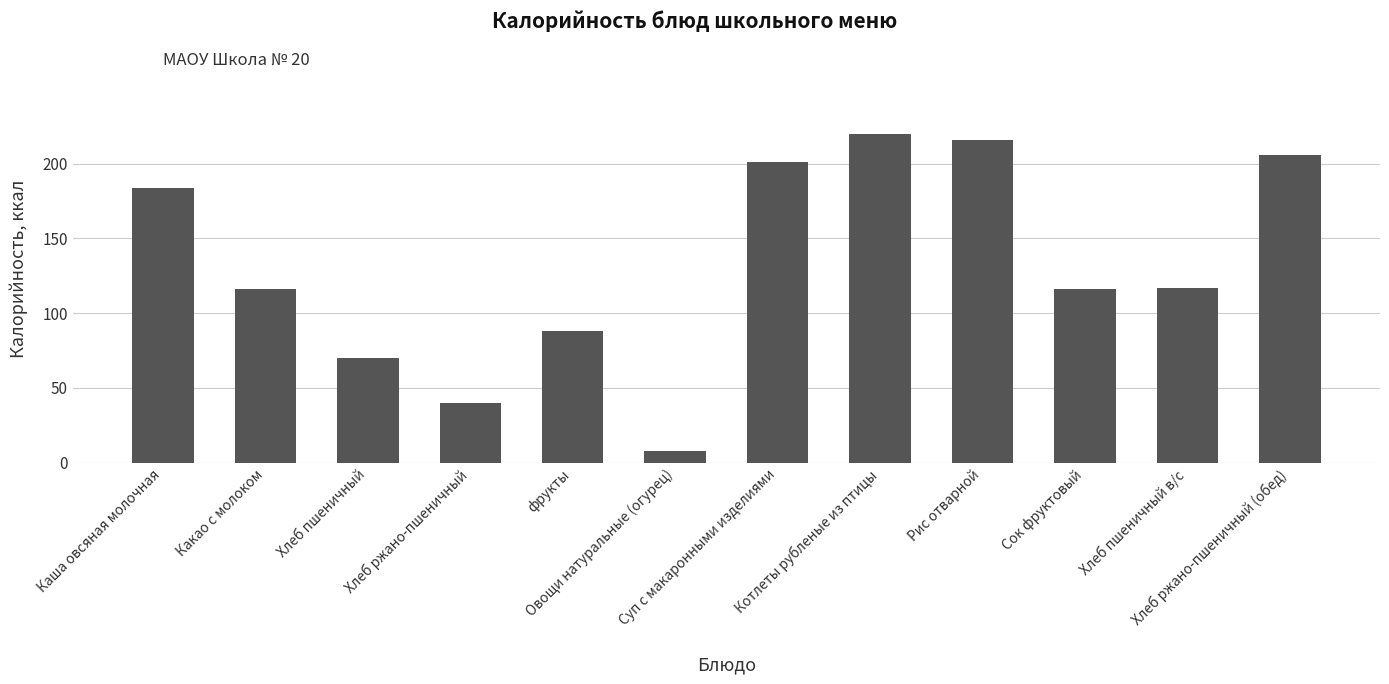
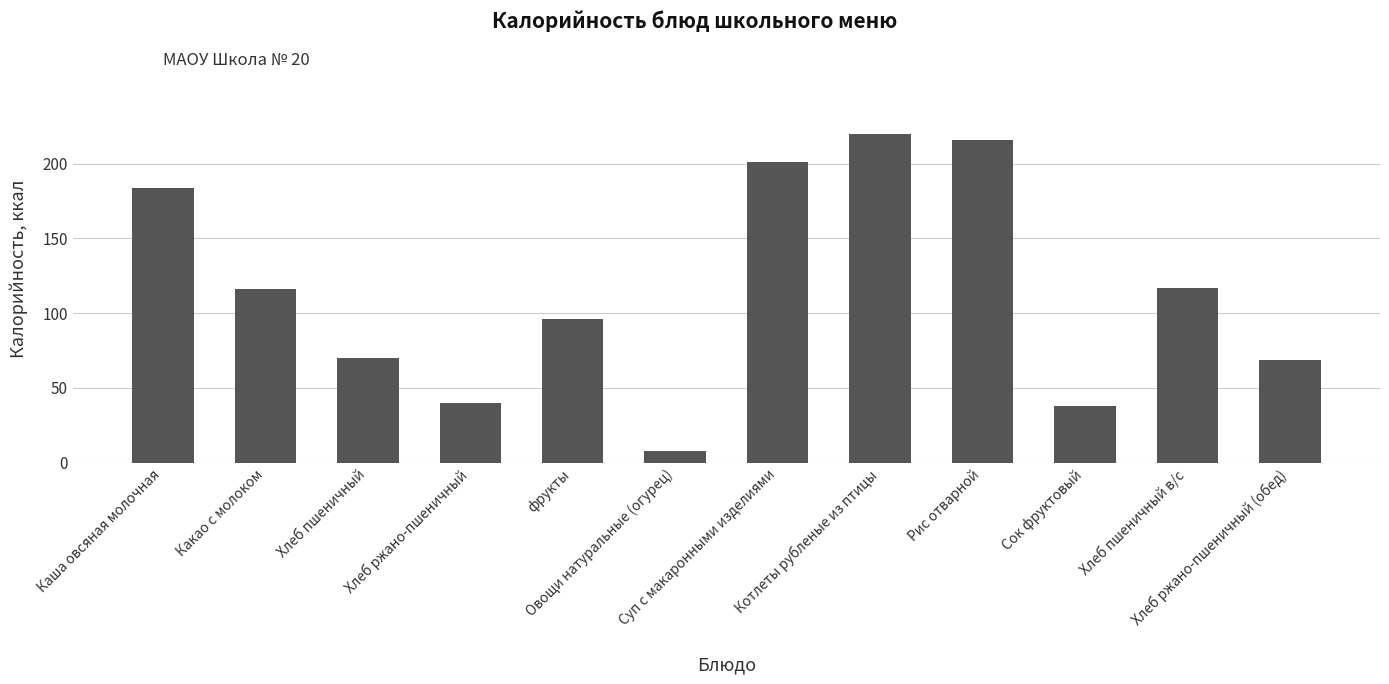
фрукты: 88 -> 96
Сок фруктовый: 116 -> 38
Хлеб ржано-пшеничный (обед): 206 -> 69
